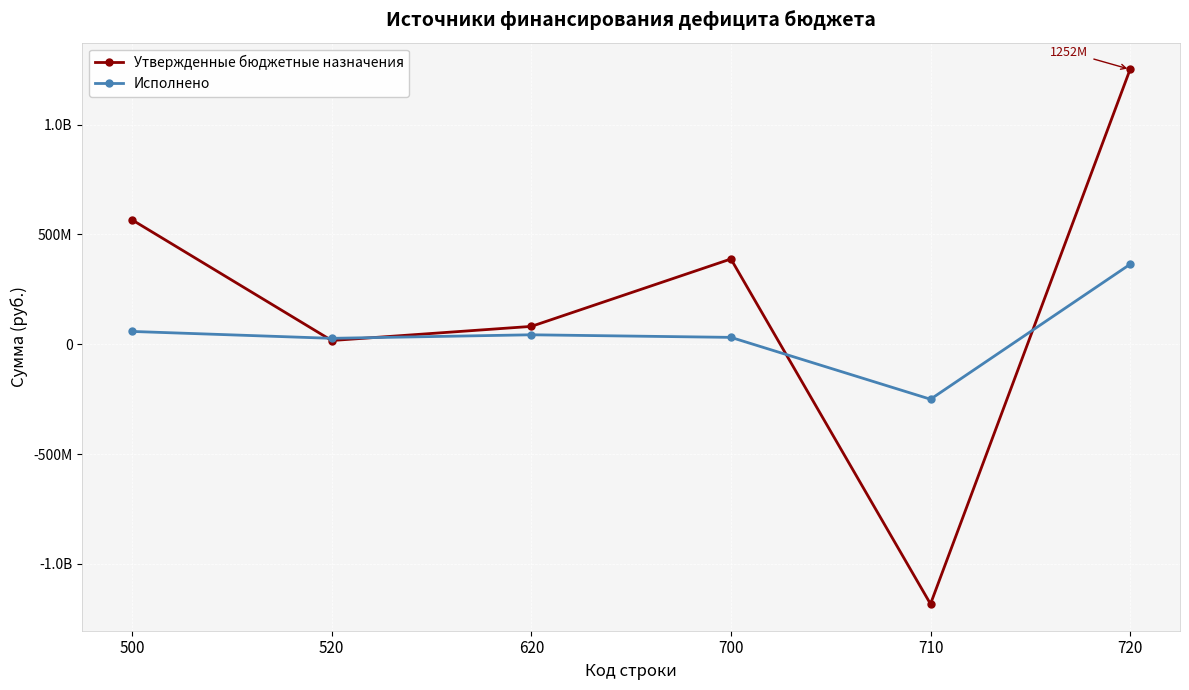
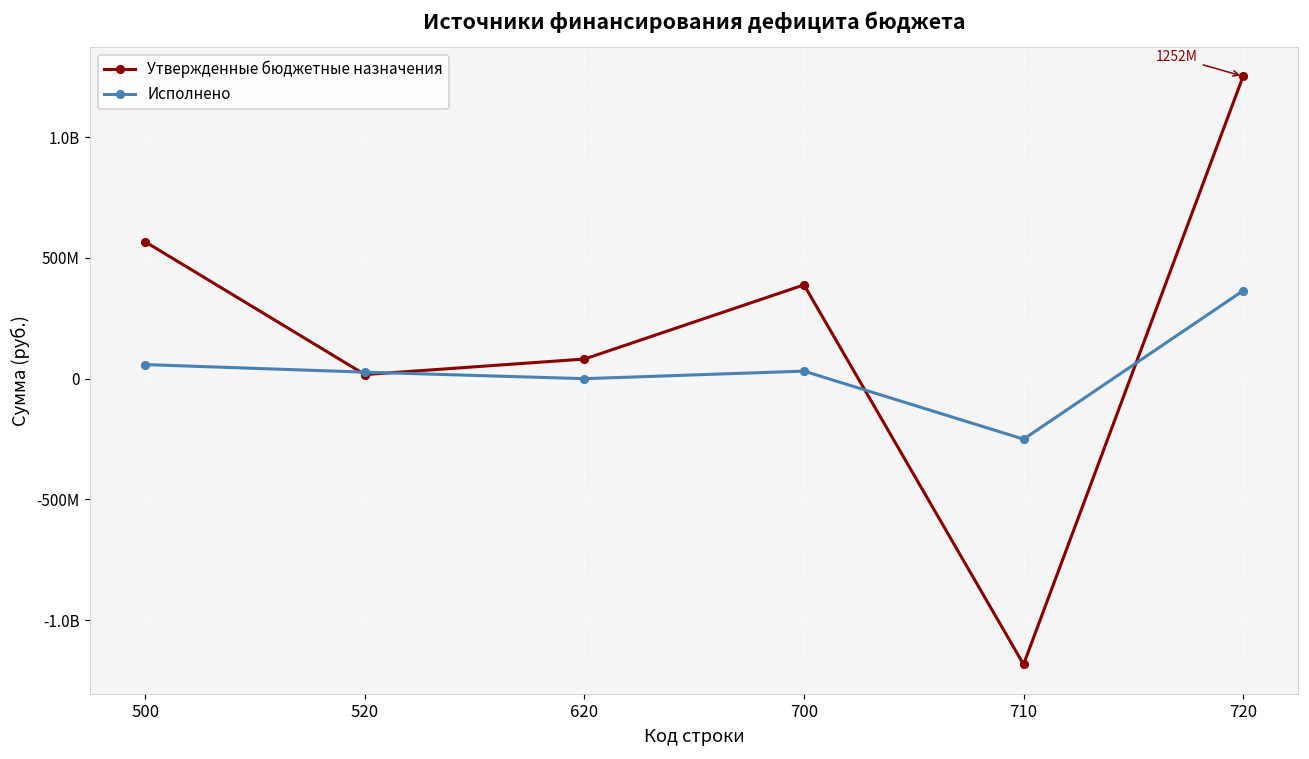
Исполнено, 620: 40000000 -> 0
